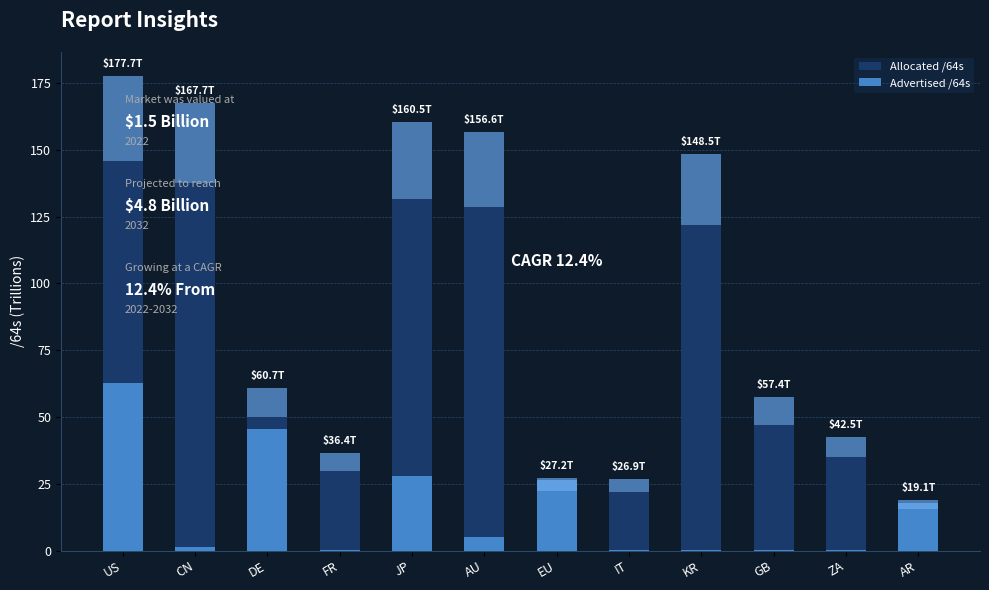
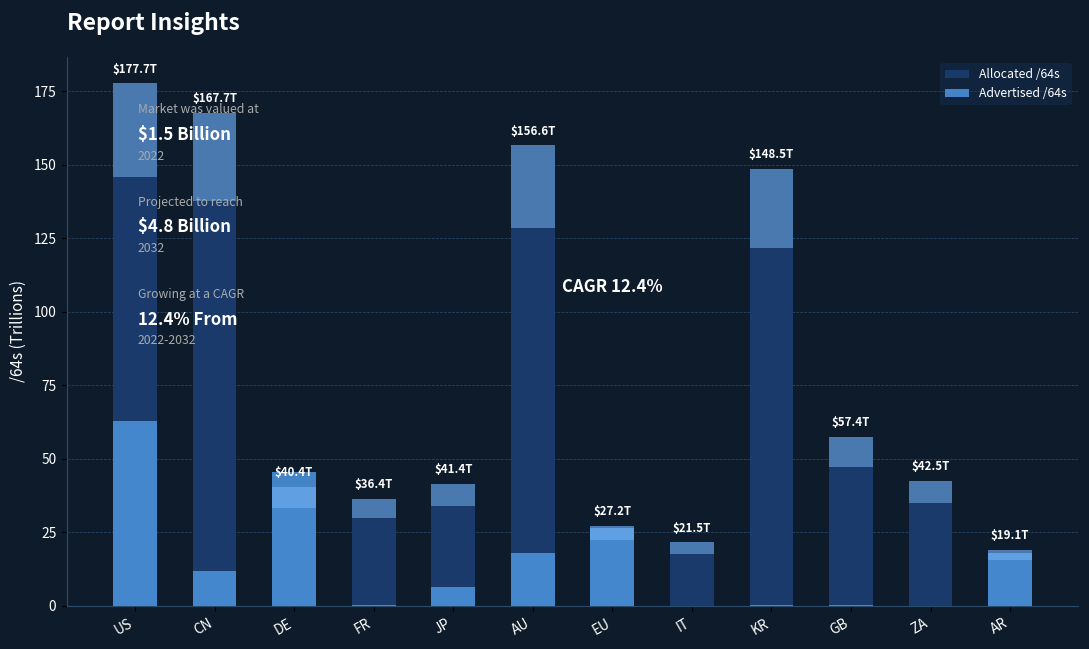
Advertised /64s, CN: 1 -> 12
Allocated /64s, DE: $60.7T -> $40.4T
Allocated /64s, JP: $160.5T -> $41.4T
Advertised /64s, JP: 28 -> 6
Advertised /64s, AU: 5 -> 18
Allocated /64s, IT: $26.9T -> $21.5T
